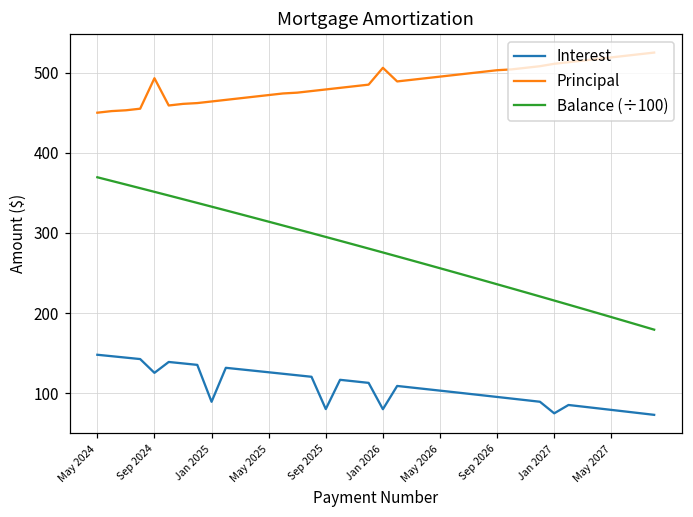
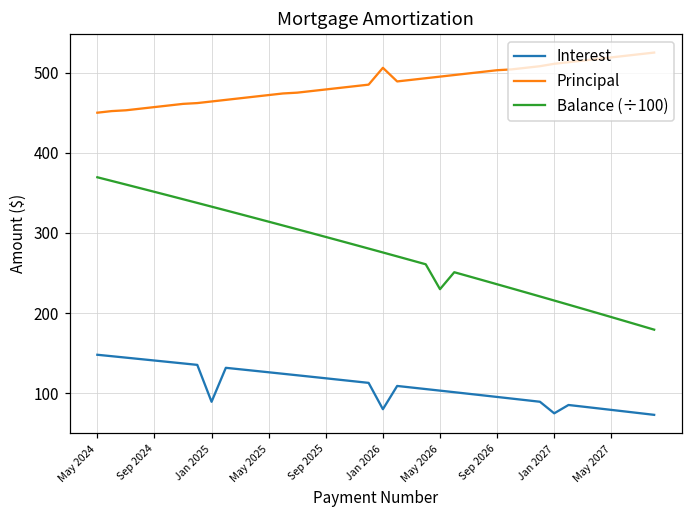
Interest, Sep 2024: 130 -> 140
Principal, Sep 2024: 490 -> 460
Interest, Sep 2025: 80 -> 120
Balance (÷100), May 2026: 260 -> 230
